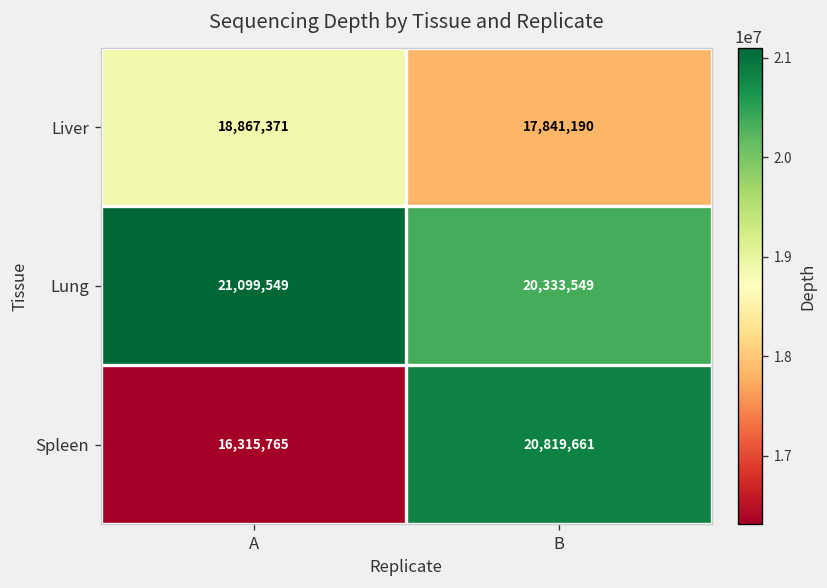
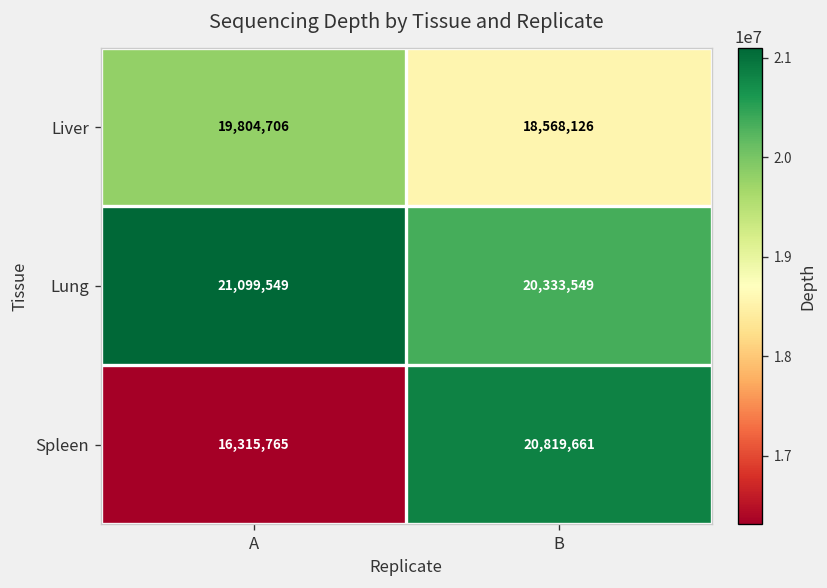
Liver, A: 18,867,371 -> 19,804,706
Liver, B: 17,841,190 -> 18,568,126
